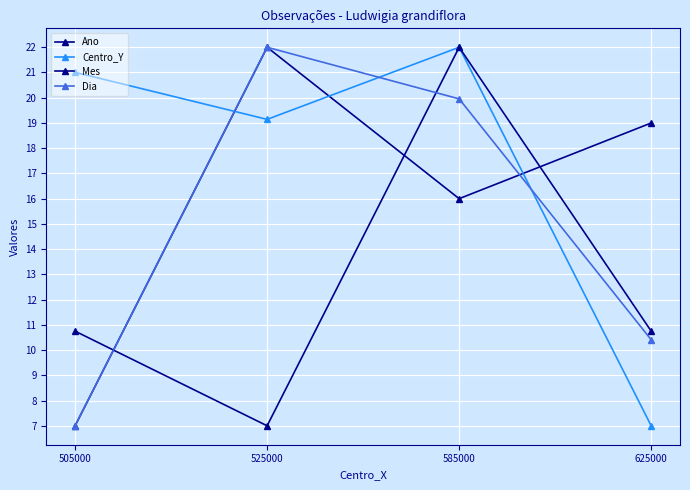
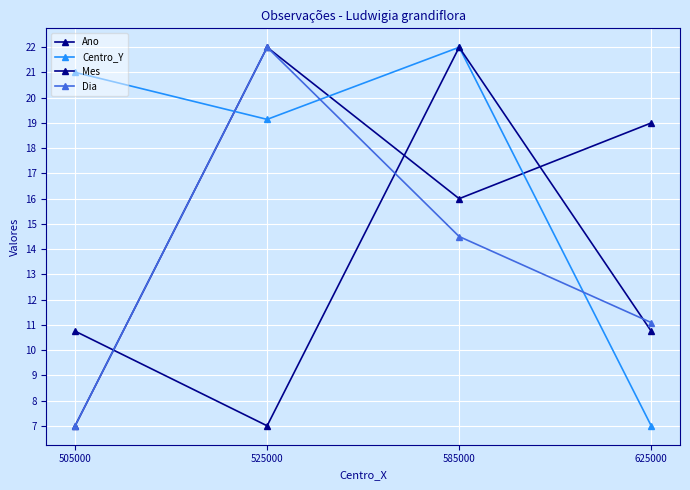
Dia, 585000: 20.0 -> 14.5
Dia, 625000: 10.4 -> 11.1
